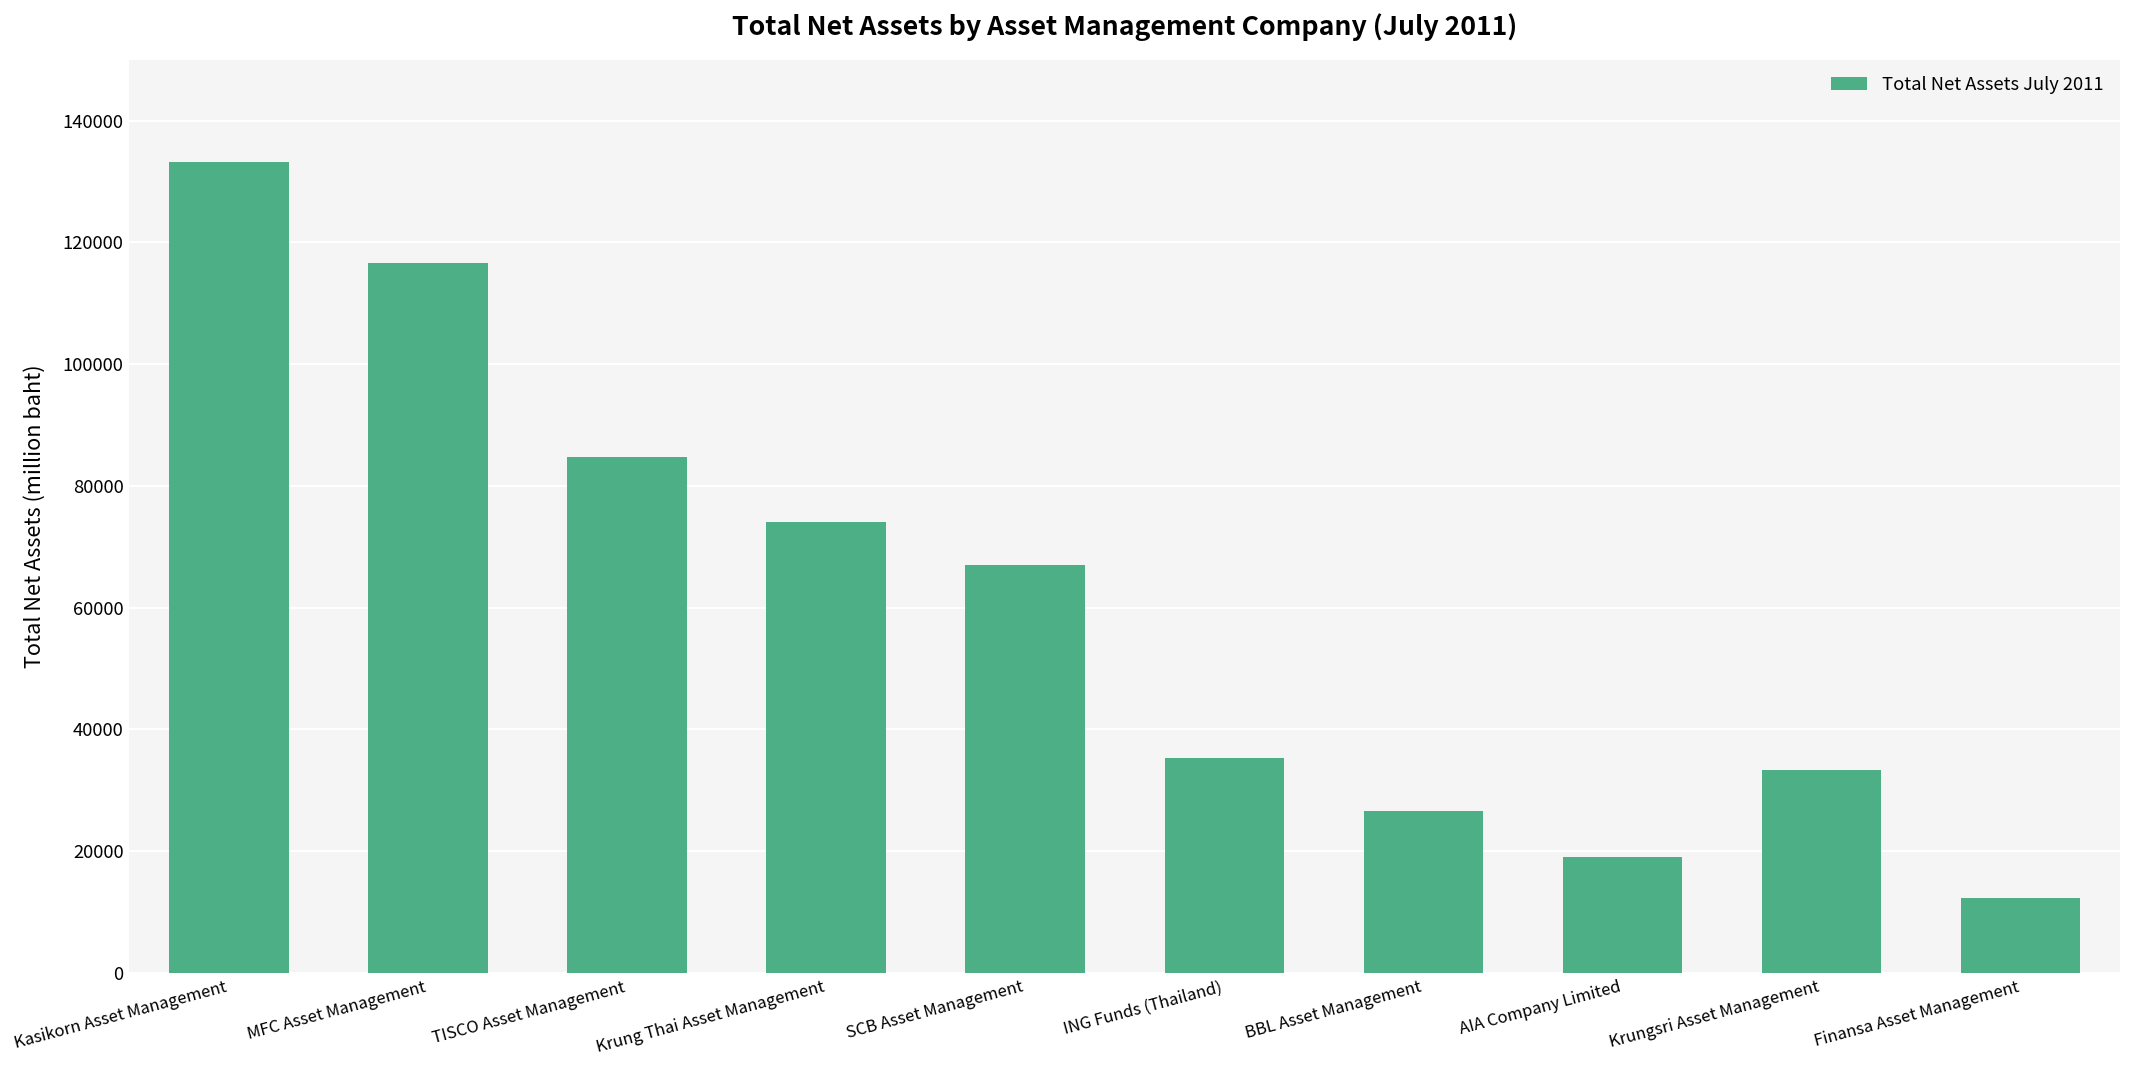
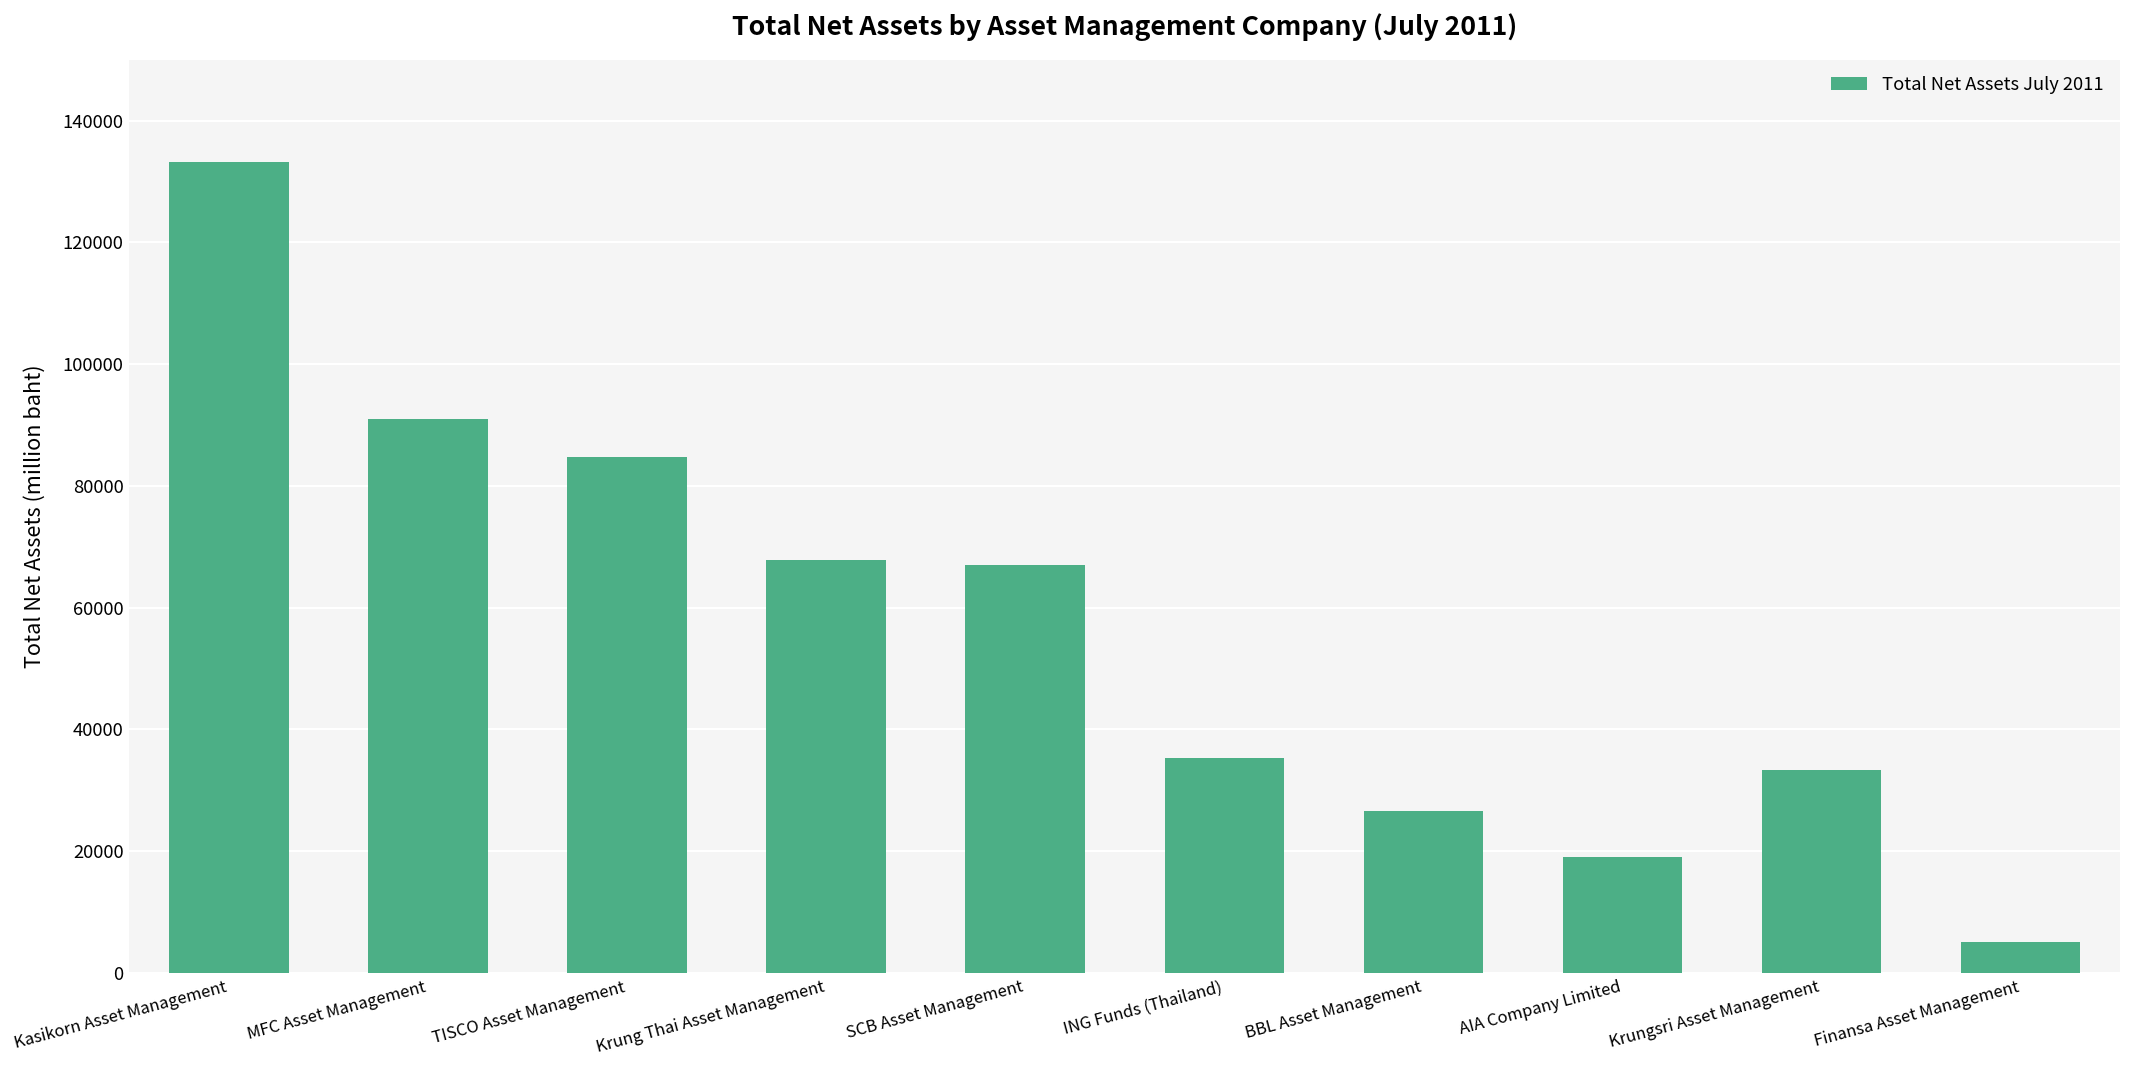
MFC Asset Management: 117000 -> 91000
Krung Thai Asset Management: 74000 -> 68000
Finansa Asset Management: 12000 -> 5000
